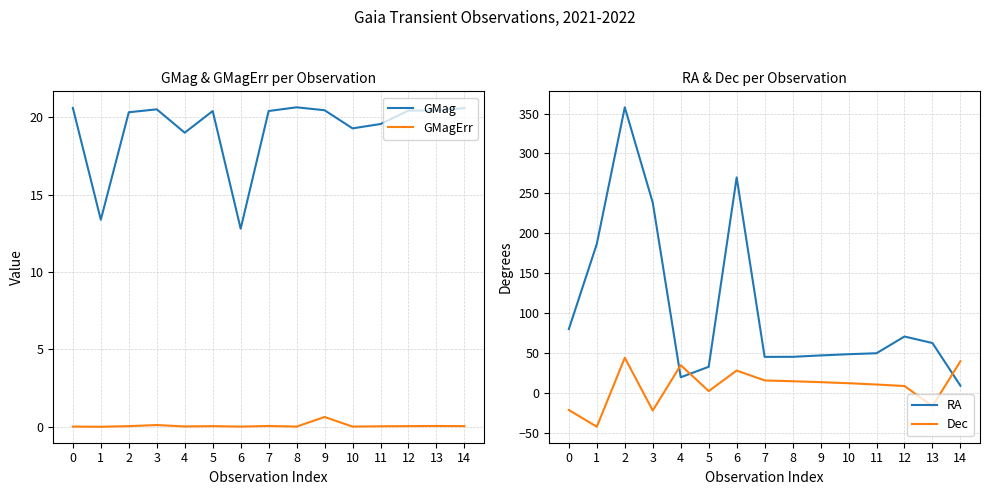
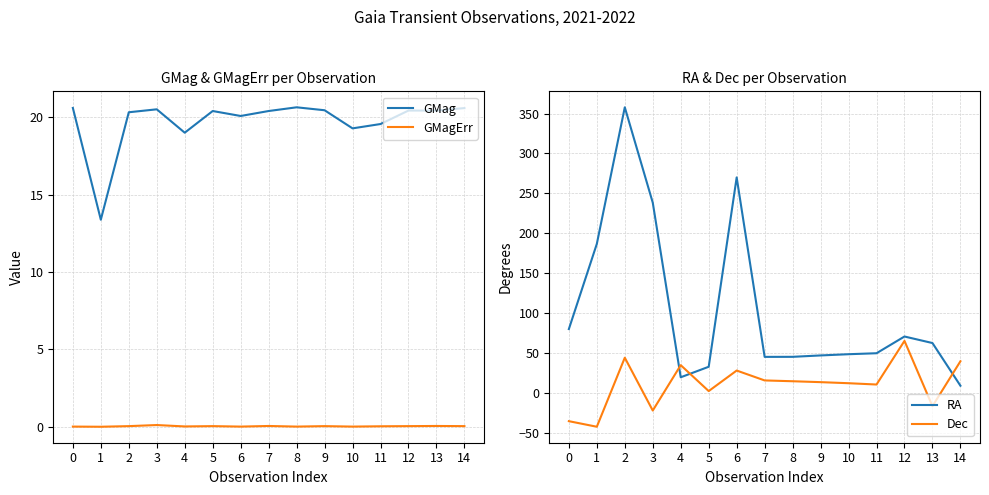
GMag & GMagErr per Observation, GMag, 6: 12.8 -> 20.1
GMag & GMagErr per Observation, GMagErr, 9: 0.6 -> 0.1
RA & Dec per Observation, Dec, 0: -20 -> -30
RA & Dec per Observation, Dec, 12: 10 -> 70
